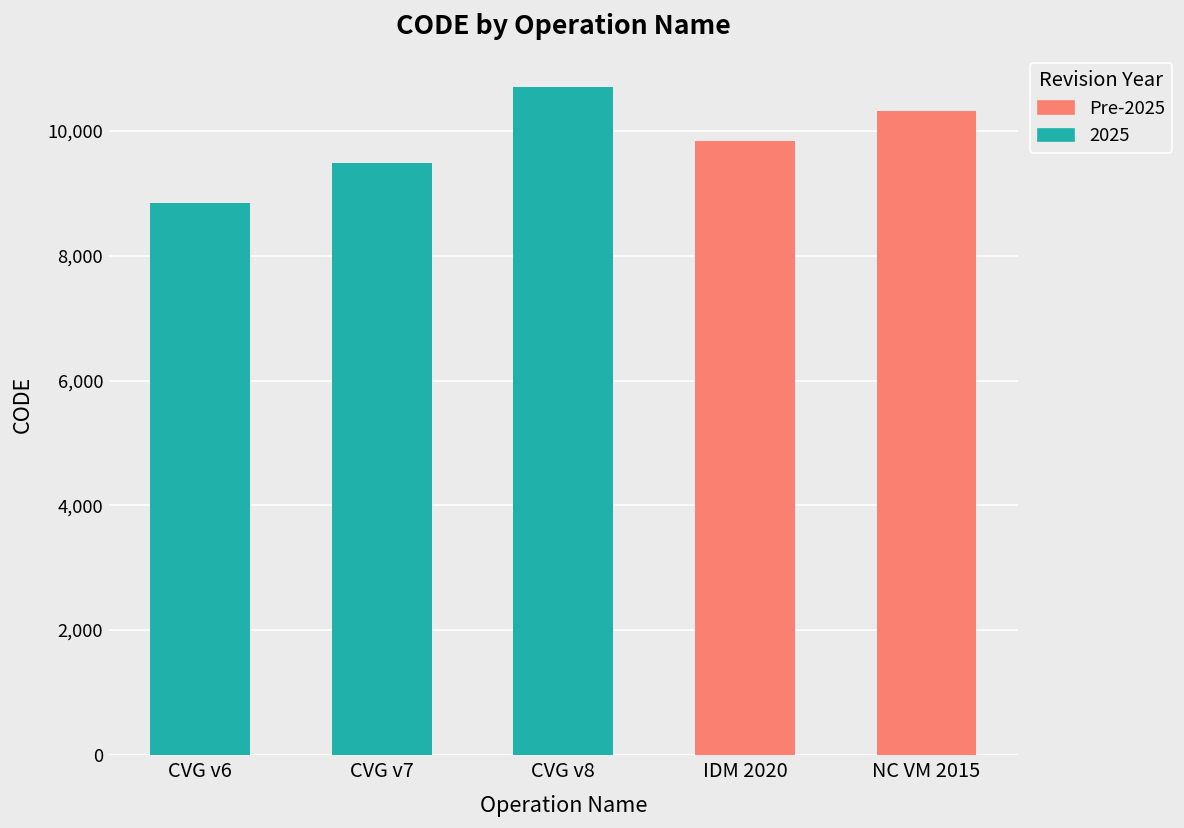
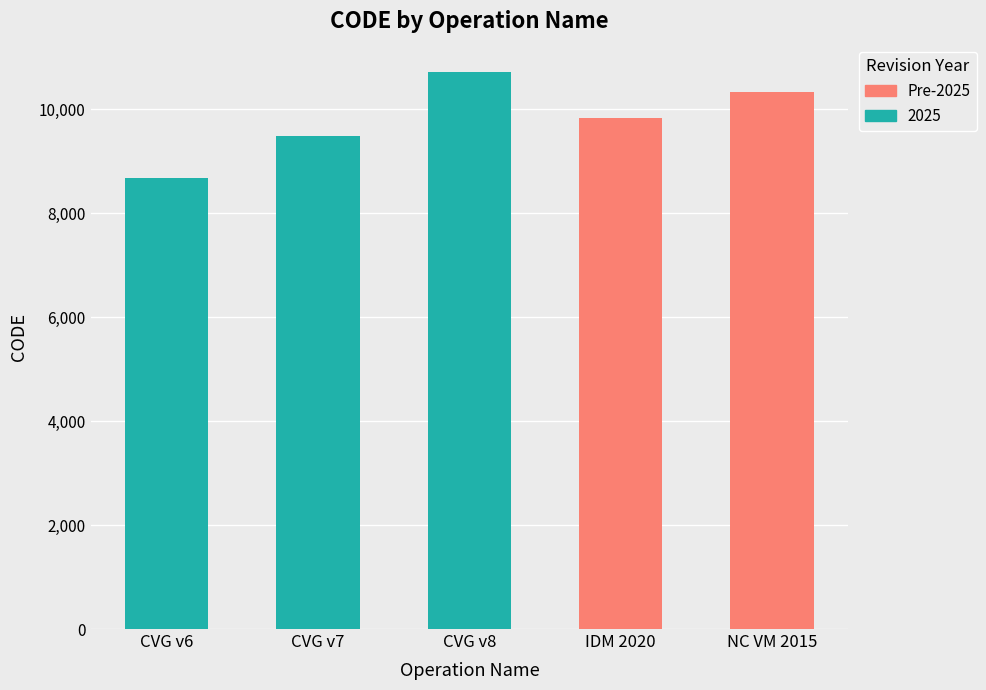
2025, CVG v6: 8,900 -> 8,700
